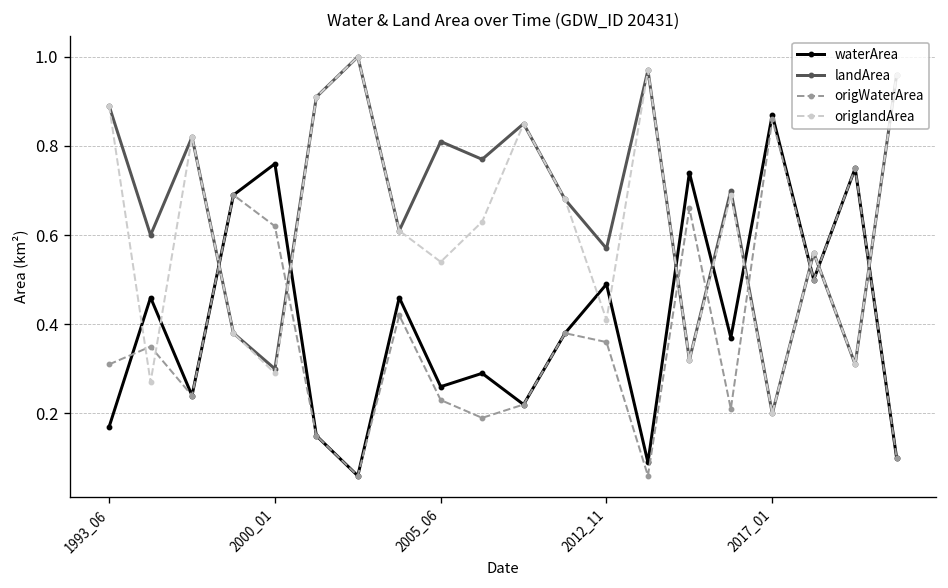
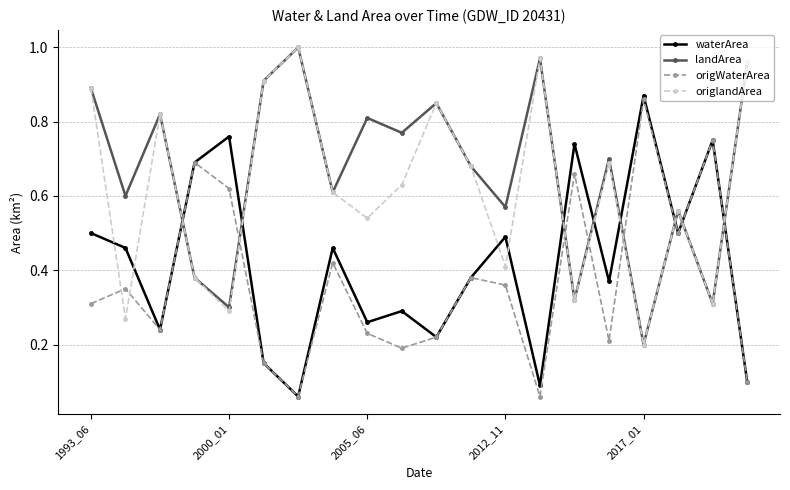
waterArea, 1993_06: 0.17 -> 0.50
